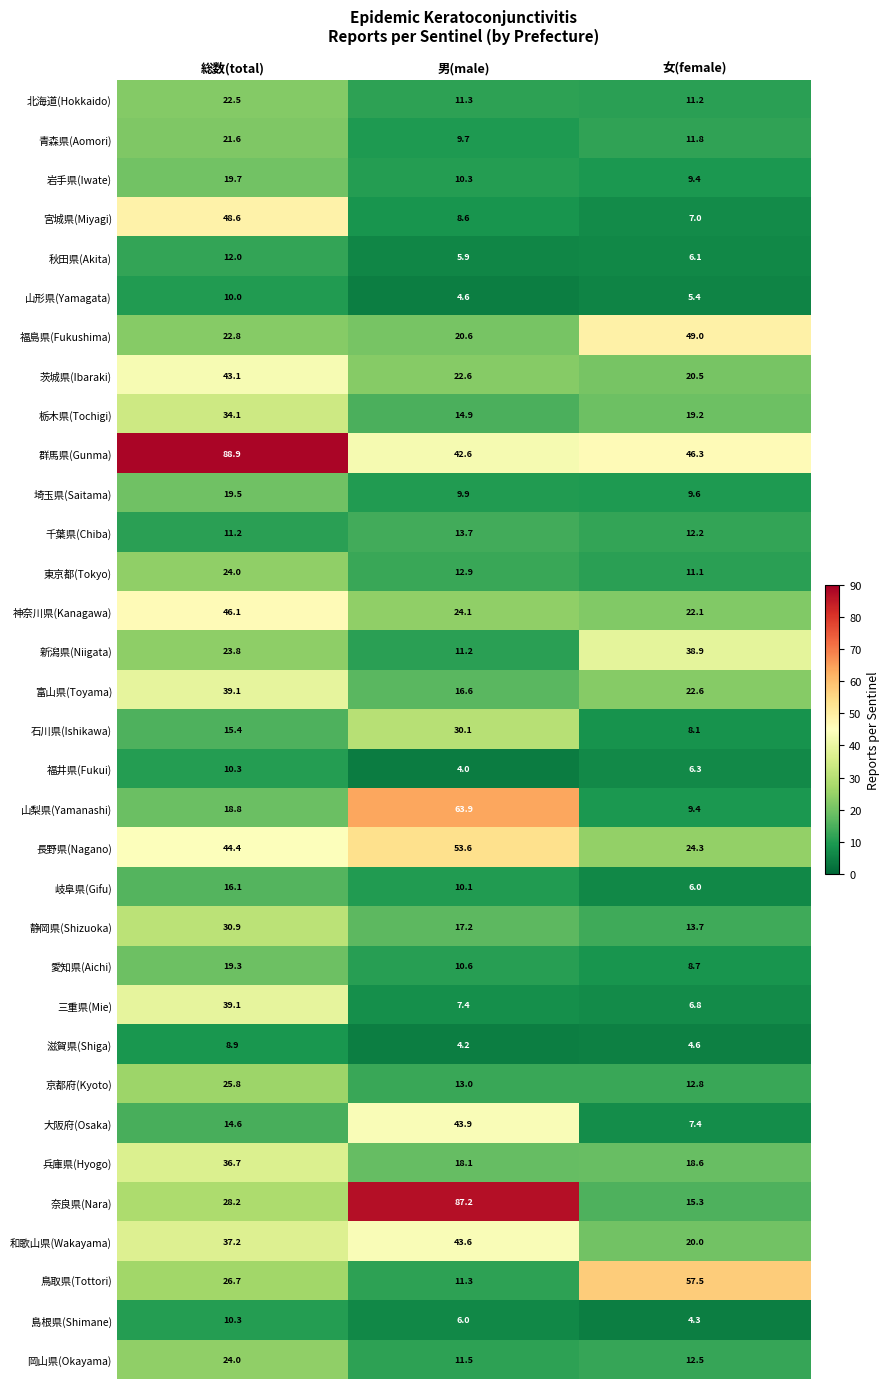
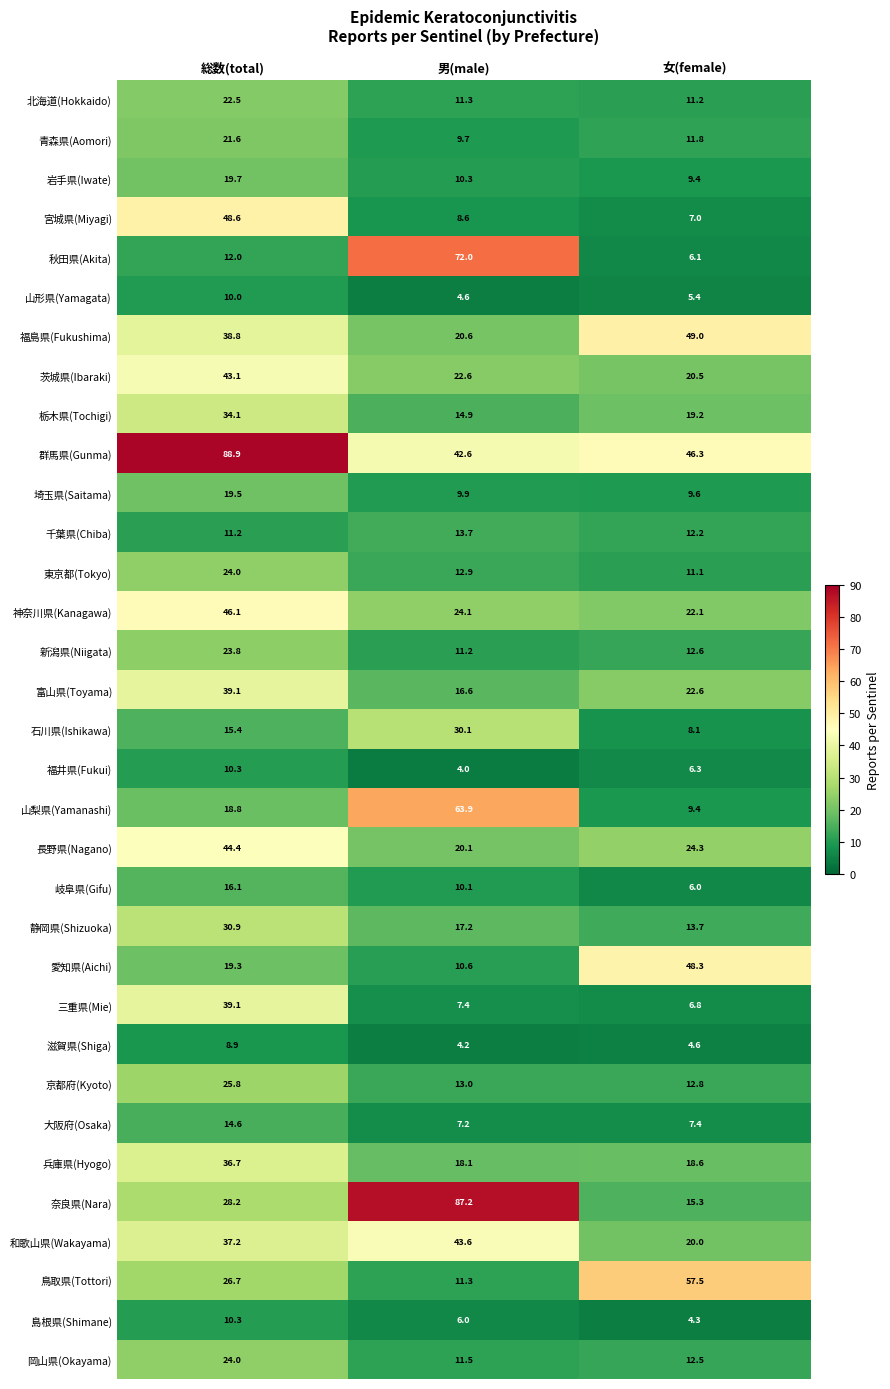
秋田県(Akita), 男(male): 5.9 -> 72.0
福島県(Fukushima), 総数(total): 22.8 -> 38.8
新潟県(Niigata), 女(female): 38.9 -> 12.6
長野県(Nagano), 男(male): 53.6 -> 20.1
愛知県(Aichi), 女(female): 8.7 -> 48.3
大阪府(Osaka), 男(male): 43.9 -> 7.2
